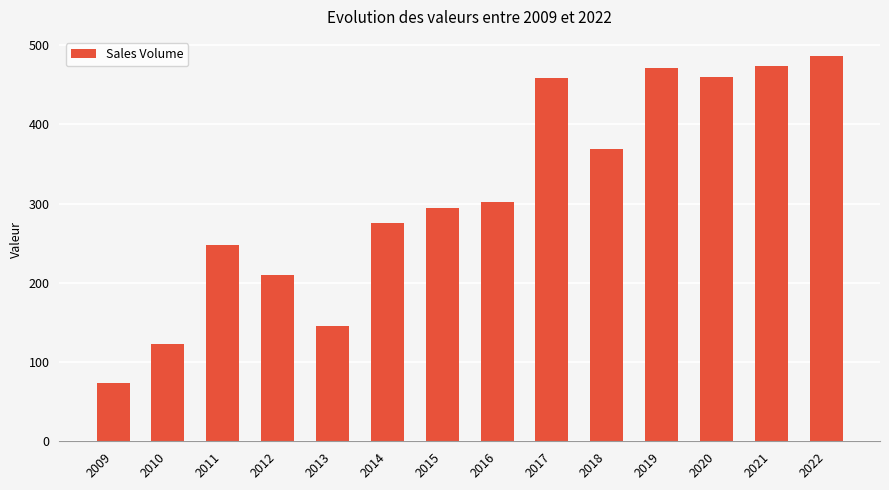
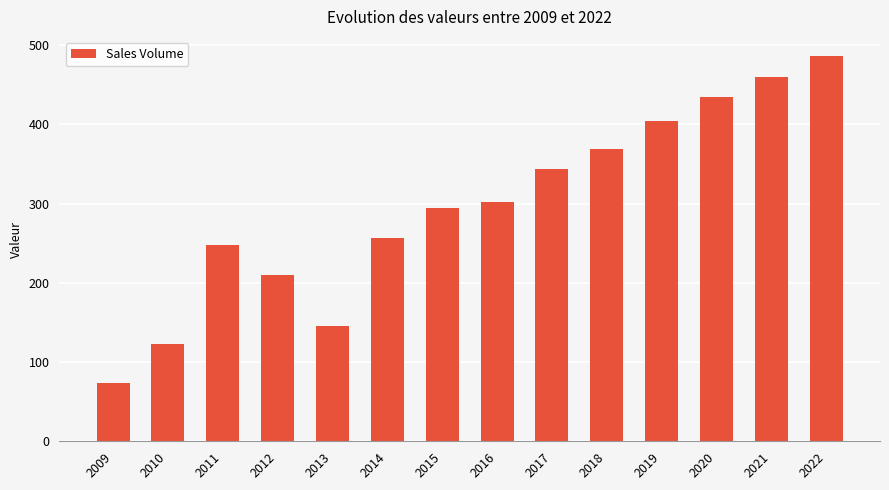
2014: 280 -> 260
2017: 460 -> 340
2019: 470 -> 400
2020: 460 -> 440
2021: 470 -> 460
